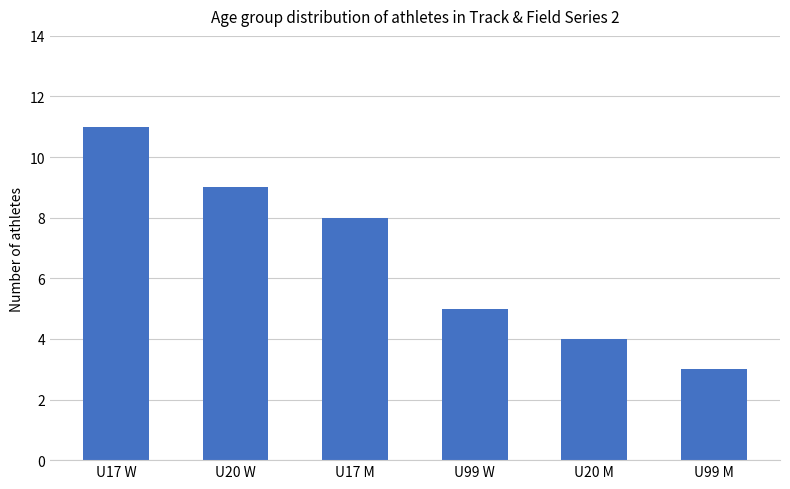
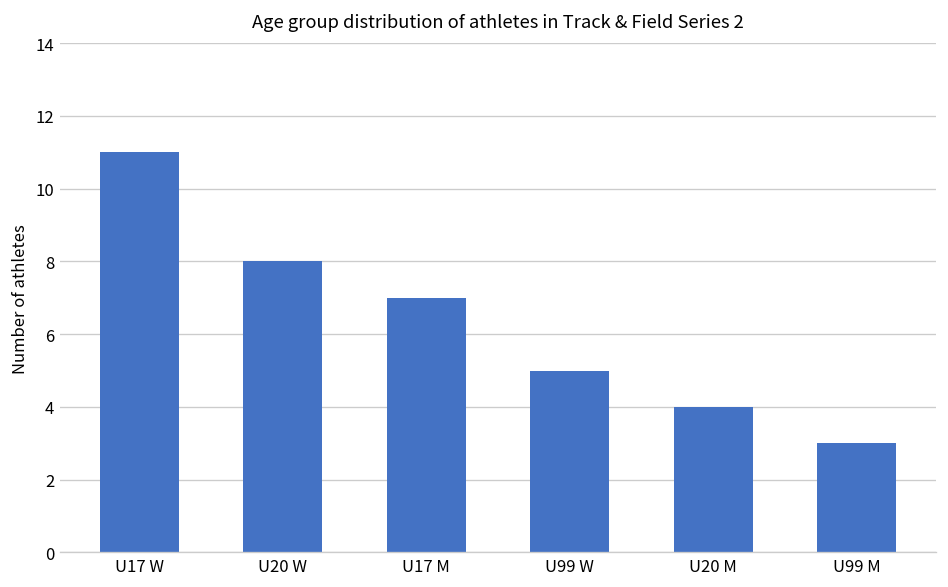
U20 W: 9 -> 8
U17 M: 8 -> 7
